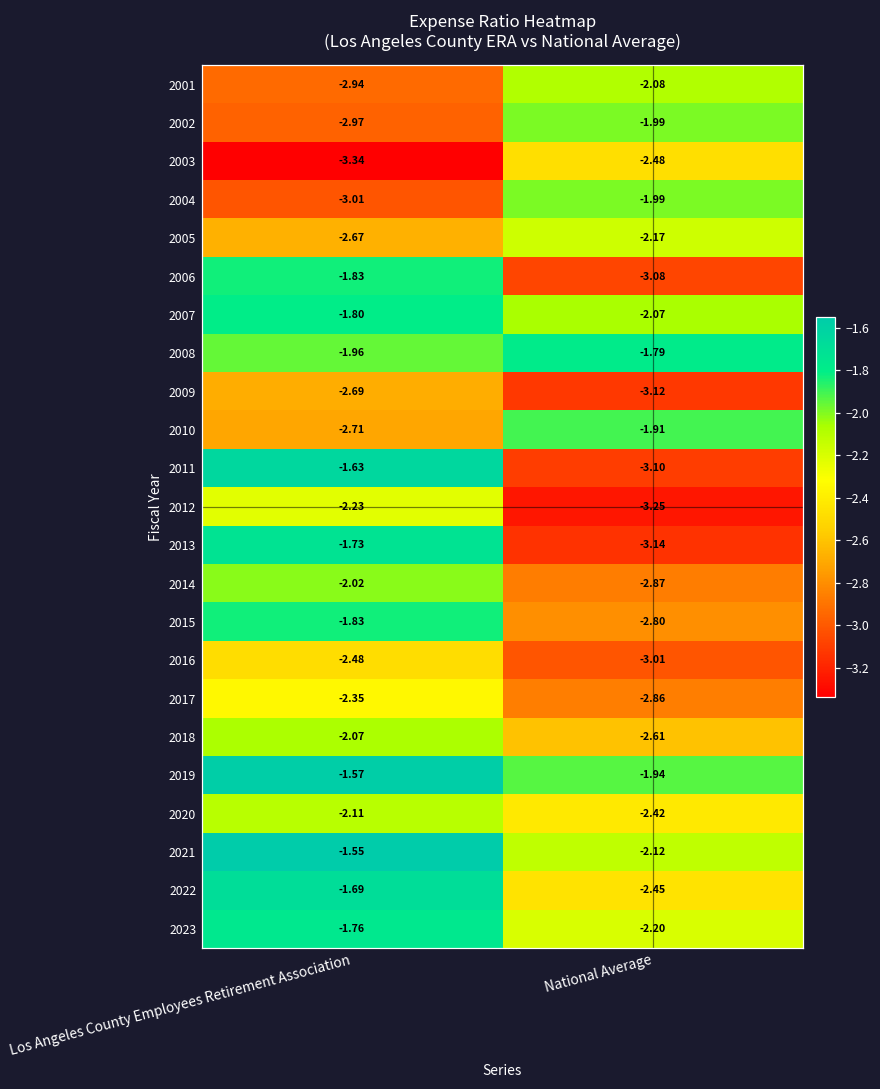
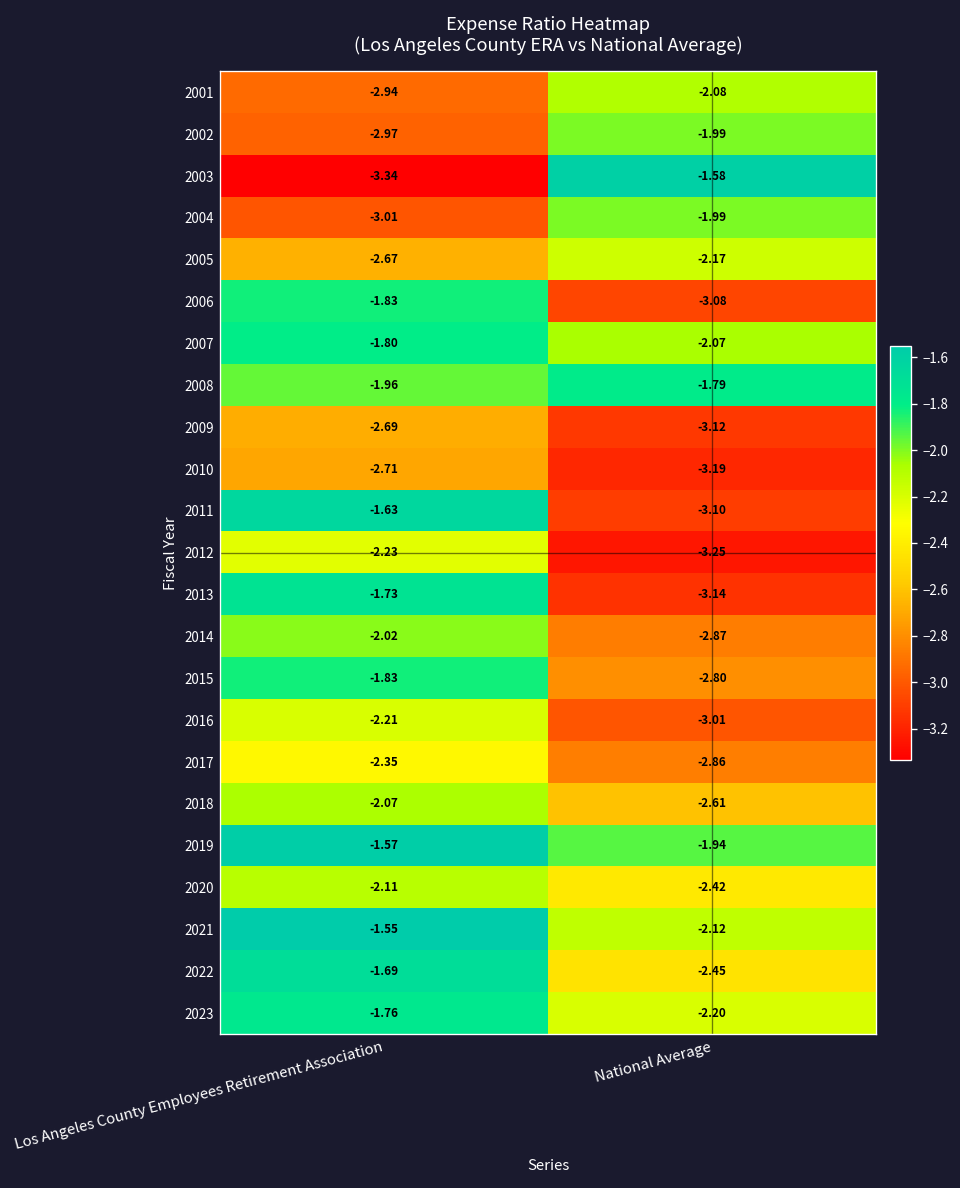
2003, National Average: -2.48 -> -1.58
2010, National Average: -1.91 -> -3.19
2016, Los Angeles County Employees Retirement Association: -2.48 -> -2.21
